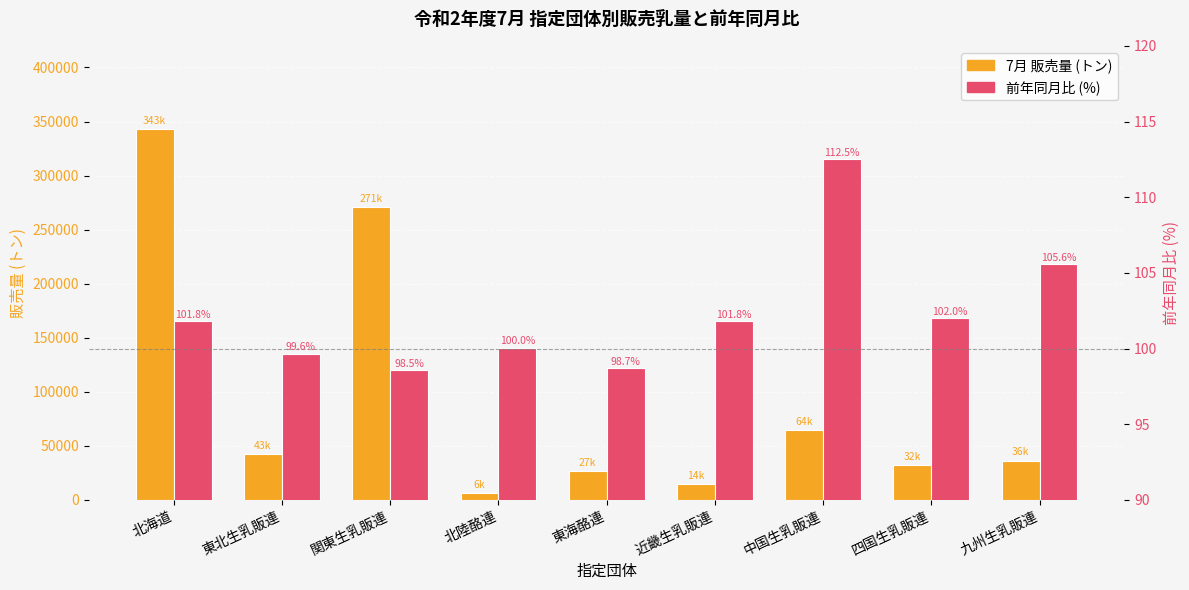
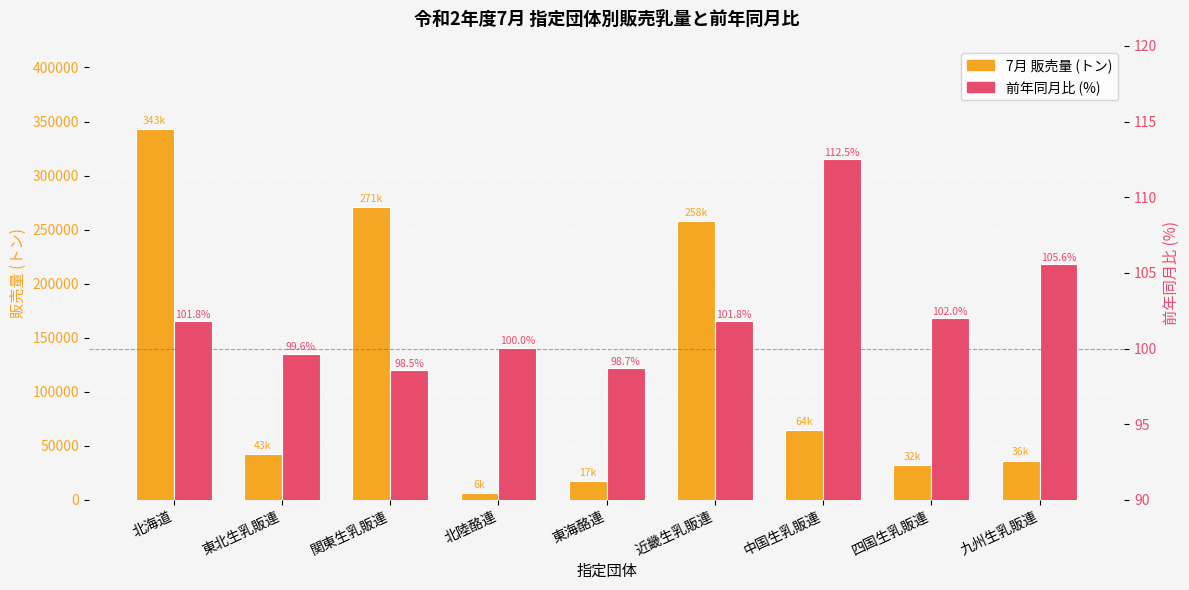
7月 販売量 (トン), 東海酪連: 27k -> 17k
7月 販売量 (トン), 近畿生乳販連: 14k -> 258k
